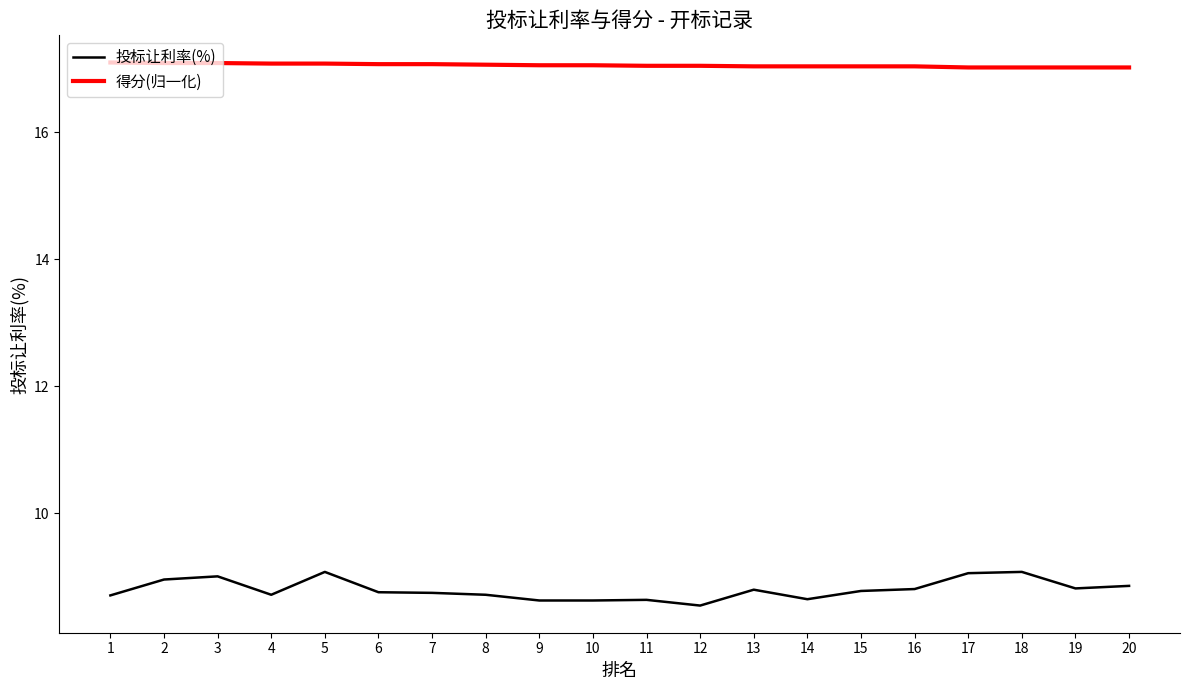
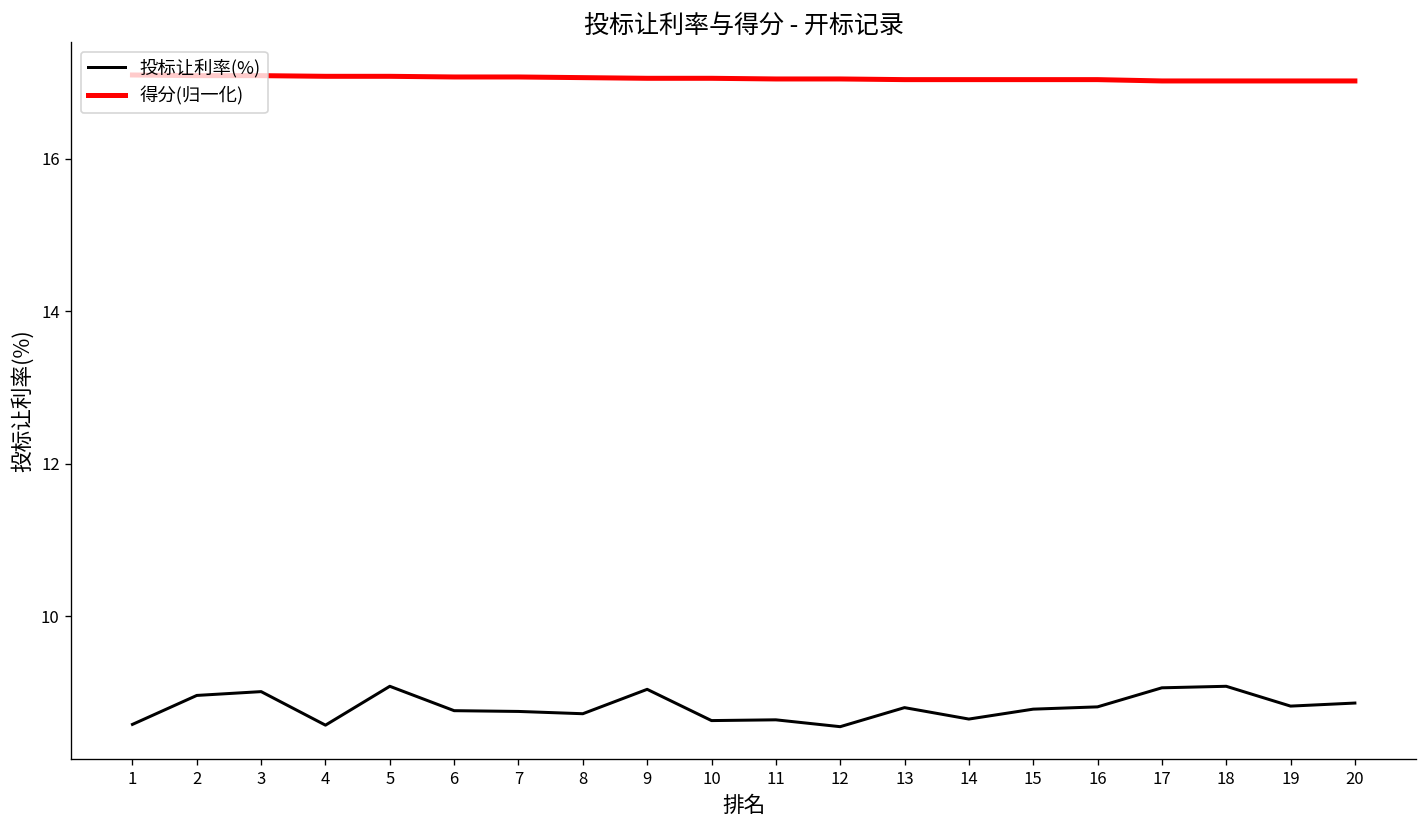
投标让利率(%), 1: 8.7 -> 8.6
投标让利率(%), 4: 8.7 -> 8.6
投标让利率(%), 9: 8.6 -> 9.0
